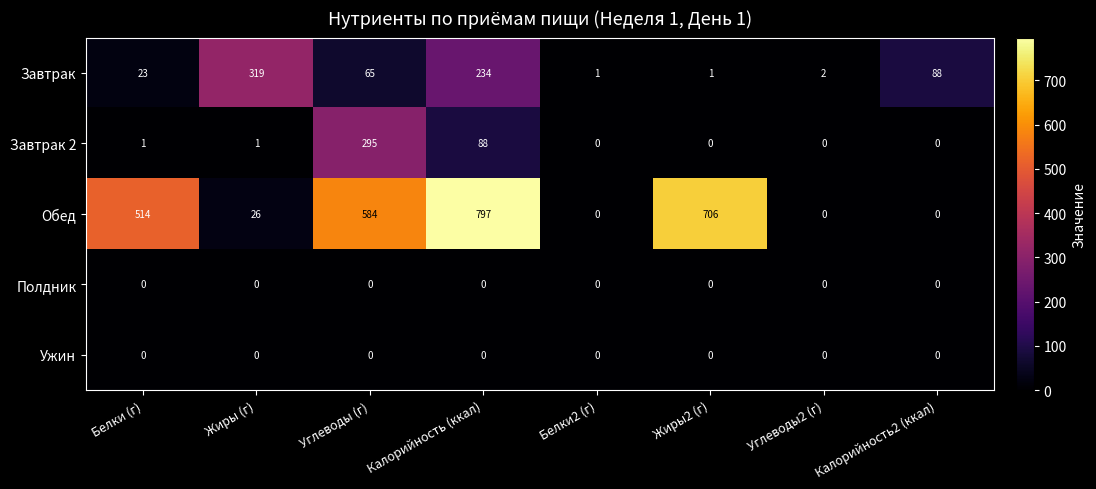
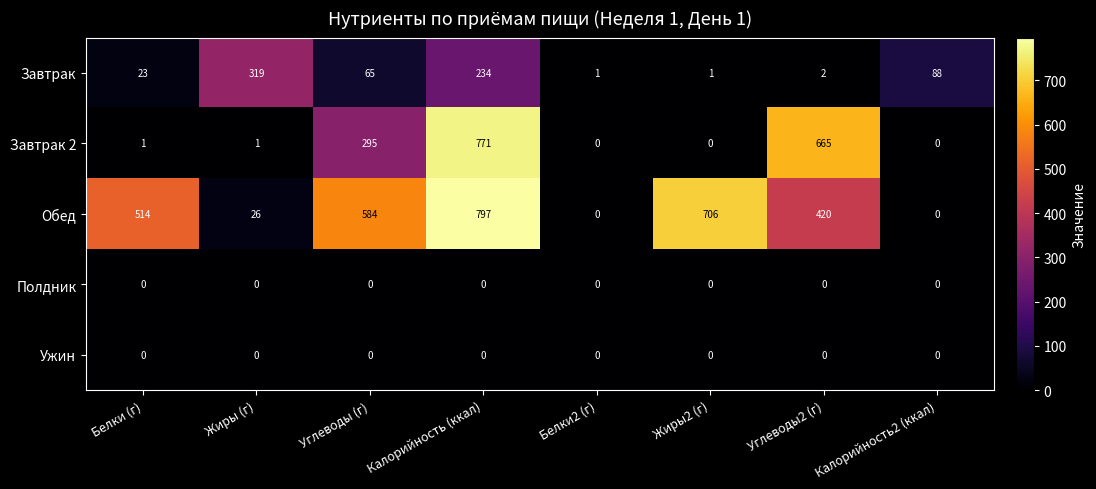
Завтрак 2, Калорийность (ккал): 88 -> 771
Завтрак 2, Углеводы2 (г): 0 -> 665
Обед, Углеводы2 (г): 0 -> 420
